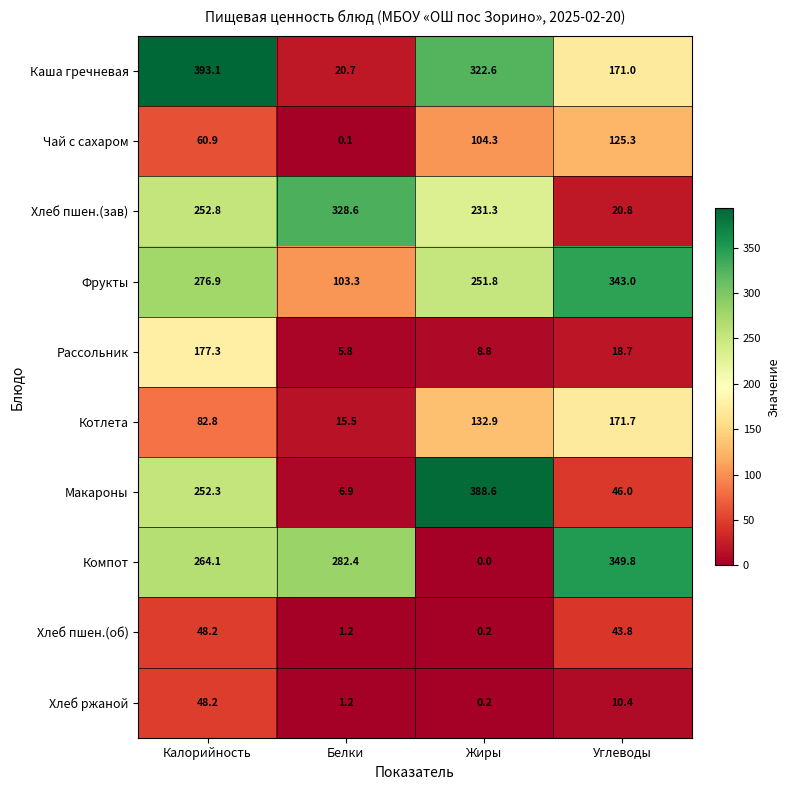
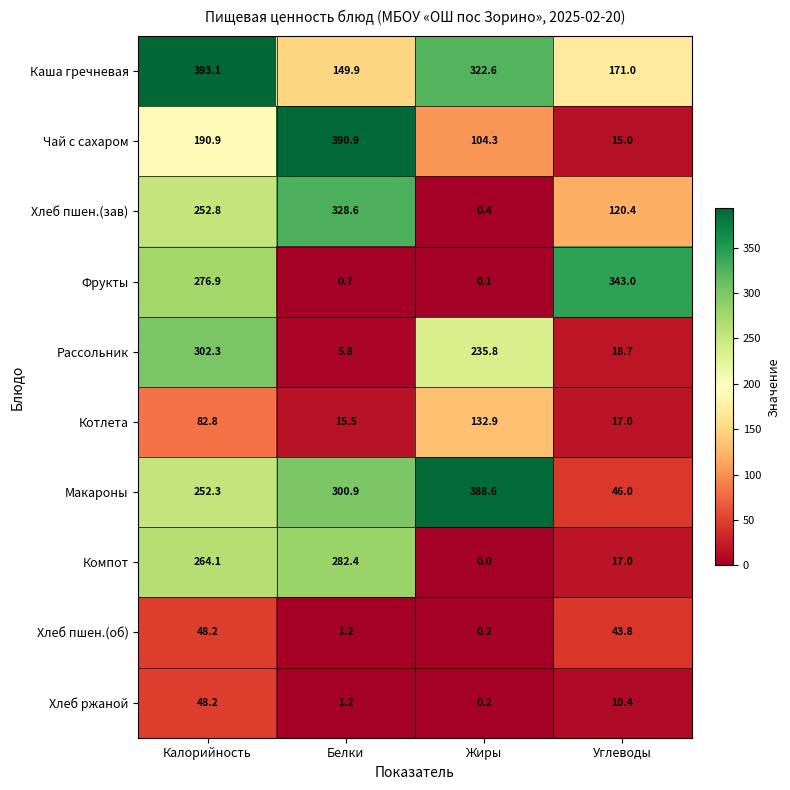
Каша гречневая, Белки: 20.7 -> 149.9
Чай с сахаром, Калорийность: 60.9 -> 190.9
Чай с сахаром, Белки: 0.1 -> 390.9
Чай с сахаром, Углеводы: 125.3 -> 15.0
Хлеб пшен.(зав), Жиры: 231.3 -> 0.4
Хлеб пшен.(зав), Углеводы: 20.8 -> 120.4
Фрукты, Белки: 103.3 -> 0.7
Фрукты, Жиры: 251.8 -> 0.1
Рассольник, Калорийность: 177.3 -> 302.3
Рассольник, Жиры: 8.8 -> 235.8
Котлета, Углеводы: 171.7 -> 17.0
Макароны, Белки: 6.9 -> 300.9
Компот, Углеводы: 349.8 -> 17.0
